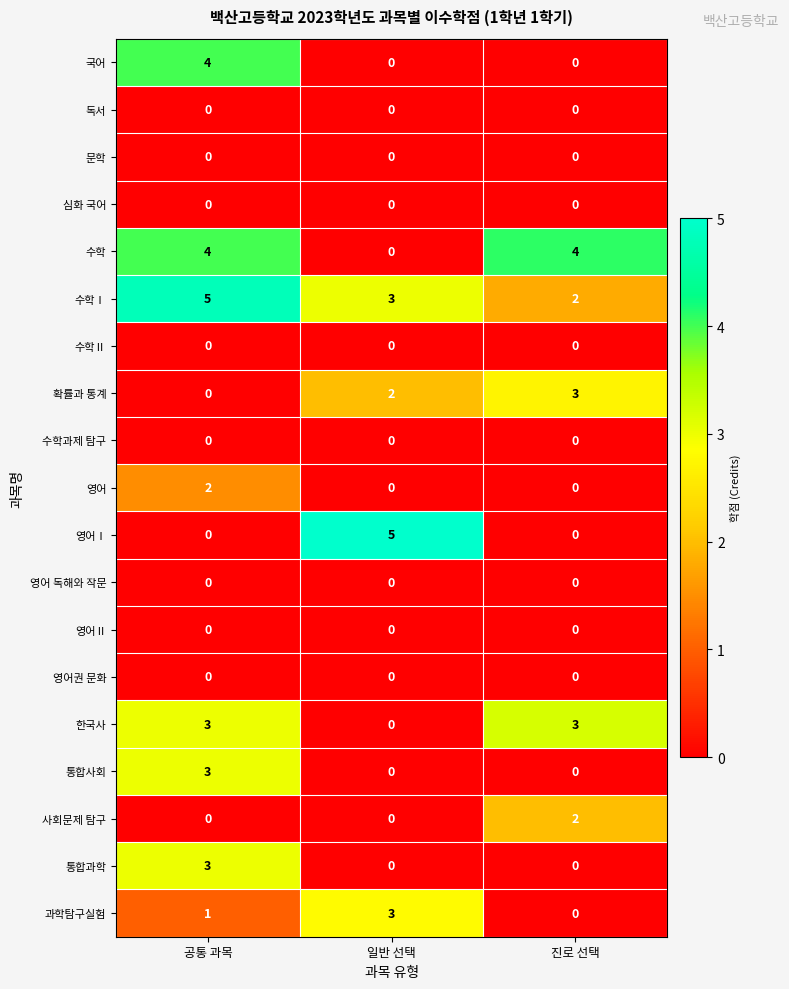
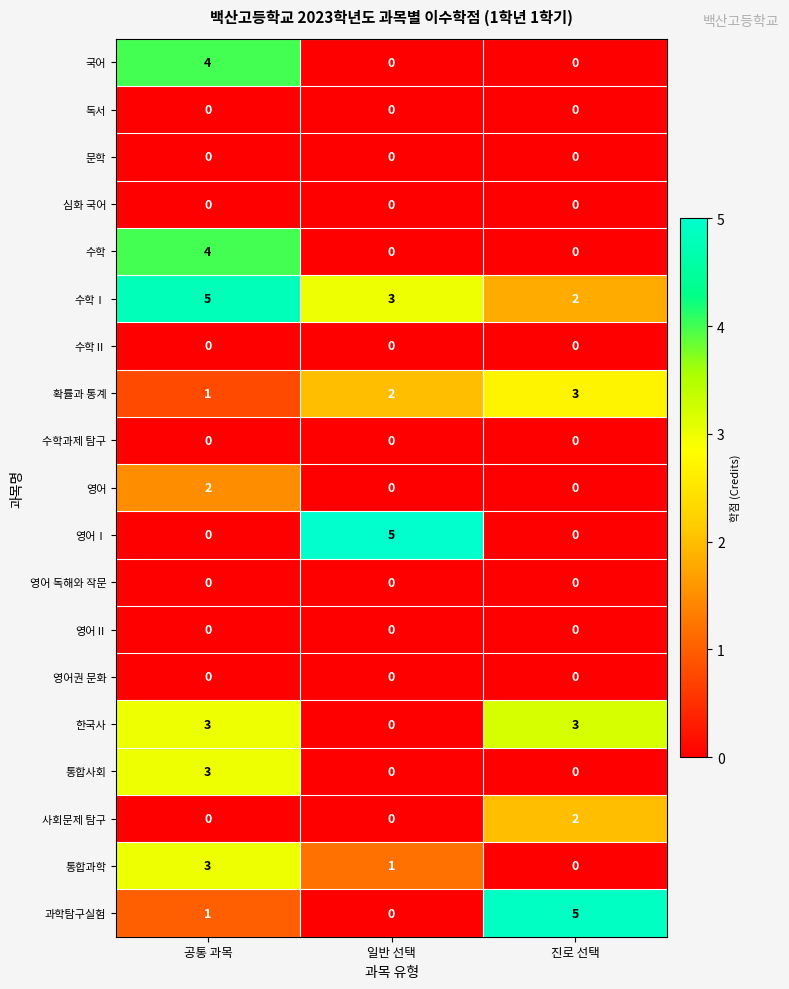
수학, 진로 선택: 4 -> 0
확률과 통계, 공통 과목: 0 -> 1
통합과학, 일반 선택: 0 -> 1
과학탐구실험, 일반 선택: 3 -> 0
과학탐구실험, 진로 선택: 0 -> 5
